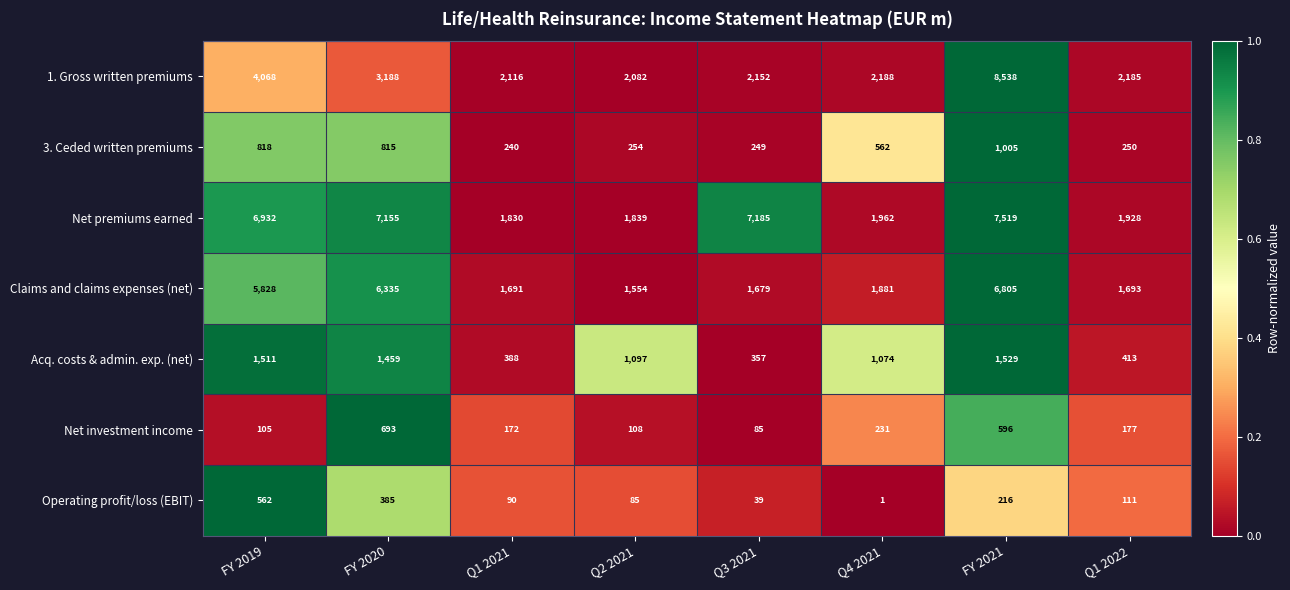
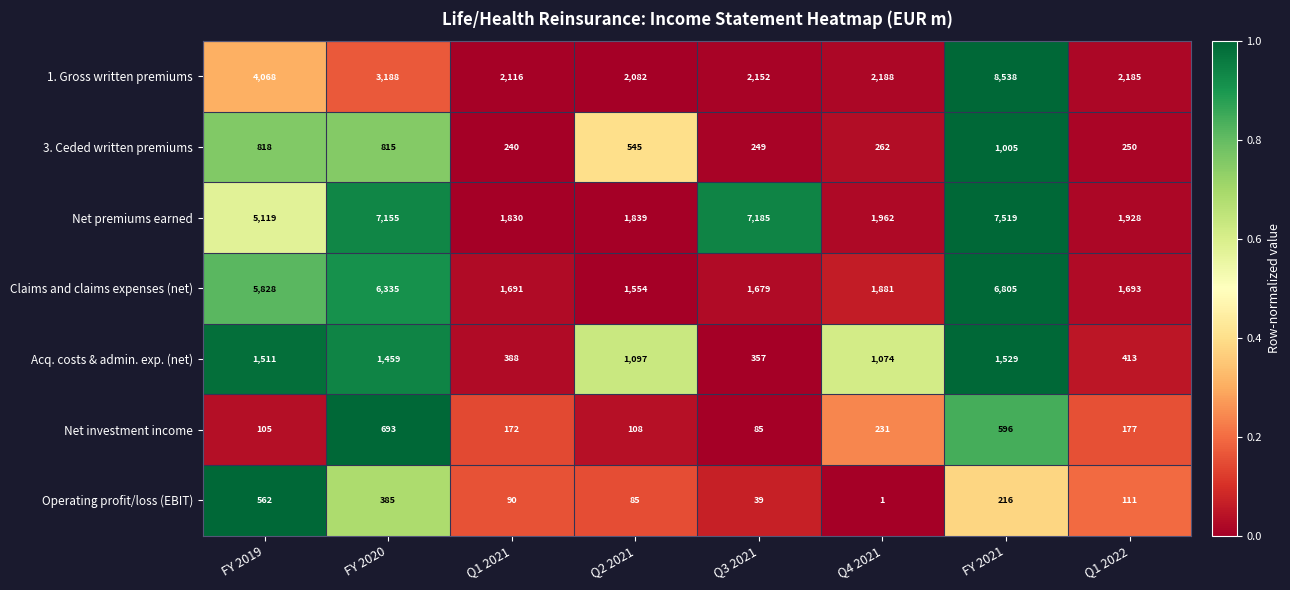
3. Ceded written premiums, Q2 2021: 254 -> 545
3. Ceded written premiums, Q4 2021: 562 -> 262
Net premiums earned, FY 2019: 6,932 -> 5,119
